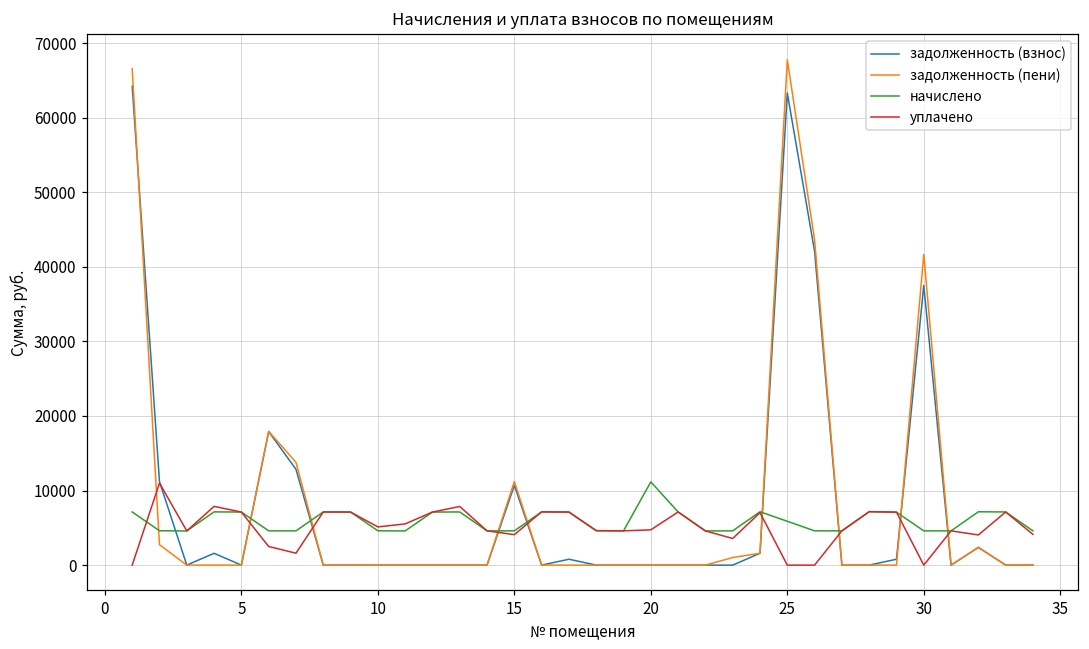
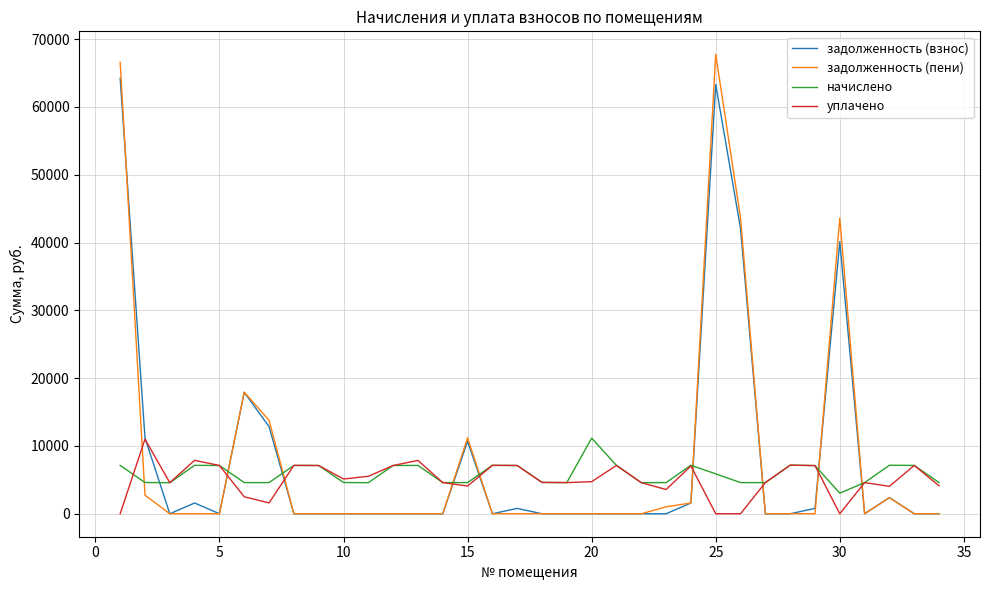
задолженность (взнос), 30: 38000 -> 40000
задолженность (пени), 30: 42000 -> 44000
начислено, 30: 5000 -> 3000
